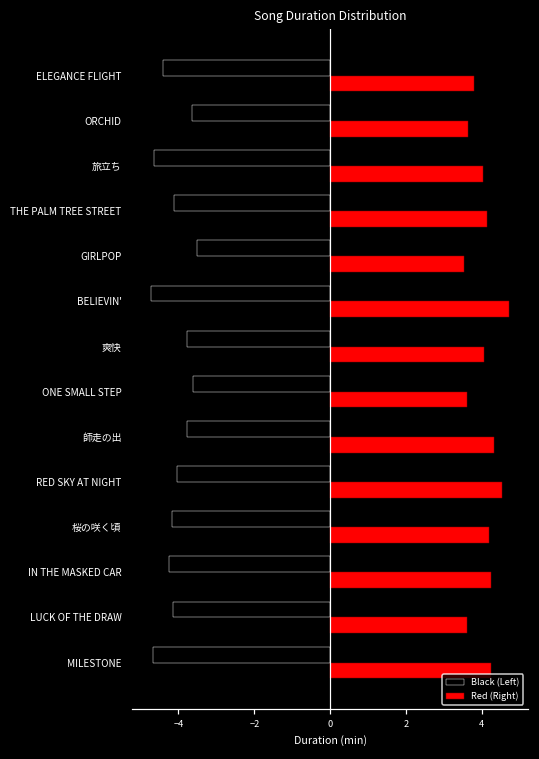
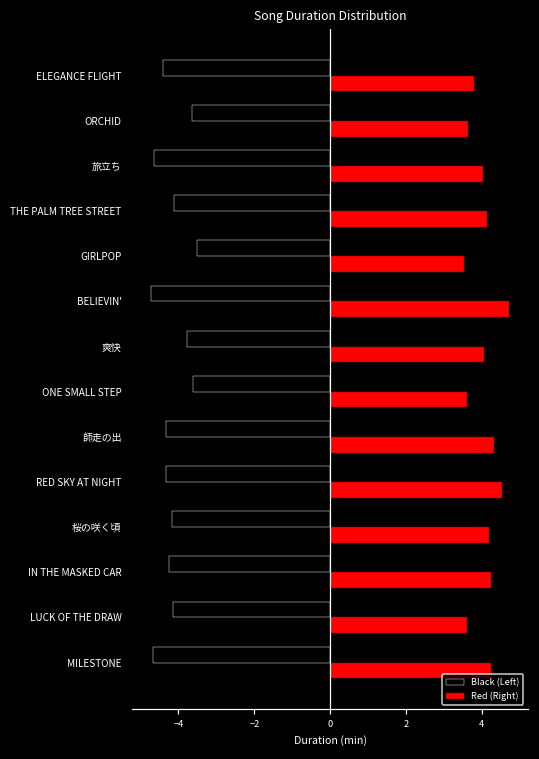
Black (Left), 師走の出: -3.8 -> -4.3
Black (Left), RED SKY AT NIGHT: -4.0 -> -4.3
